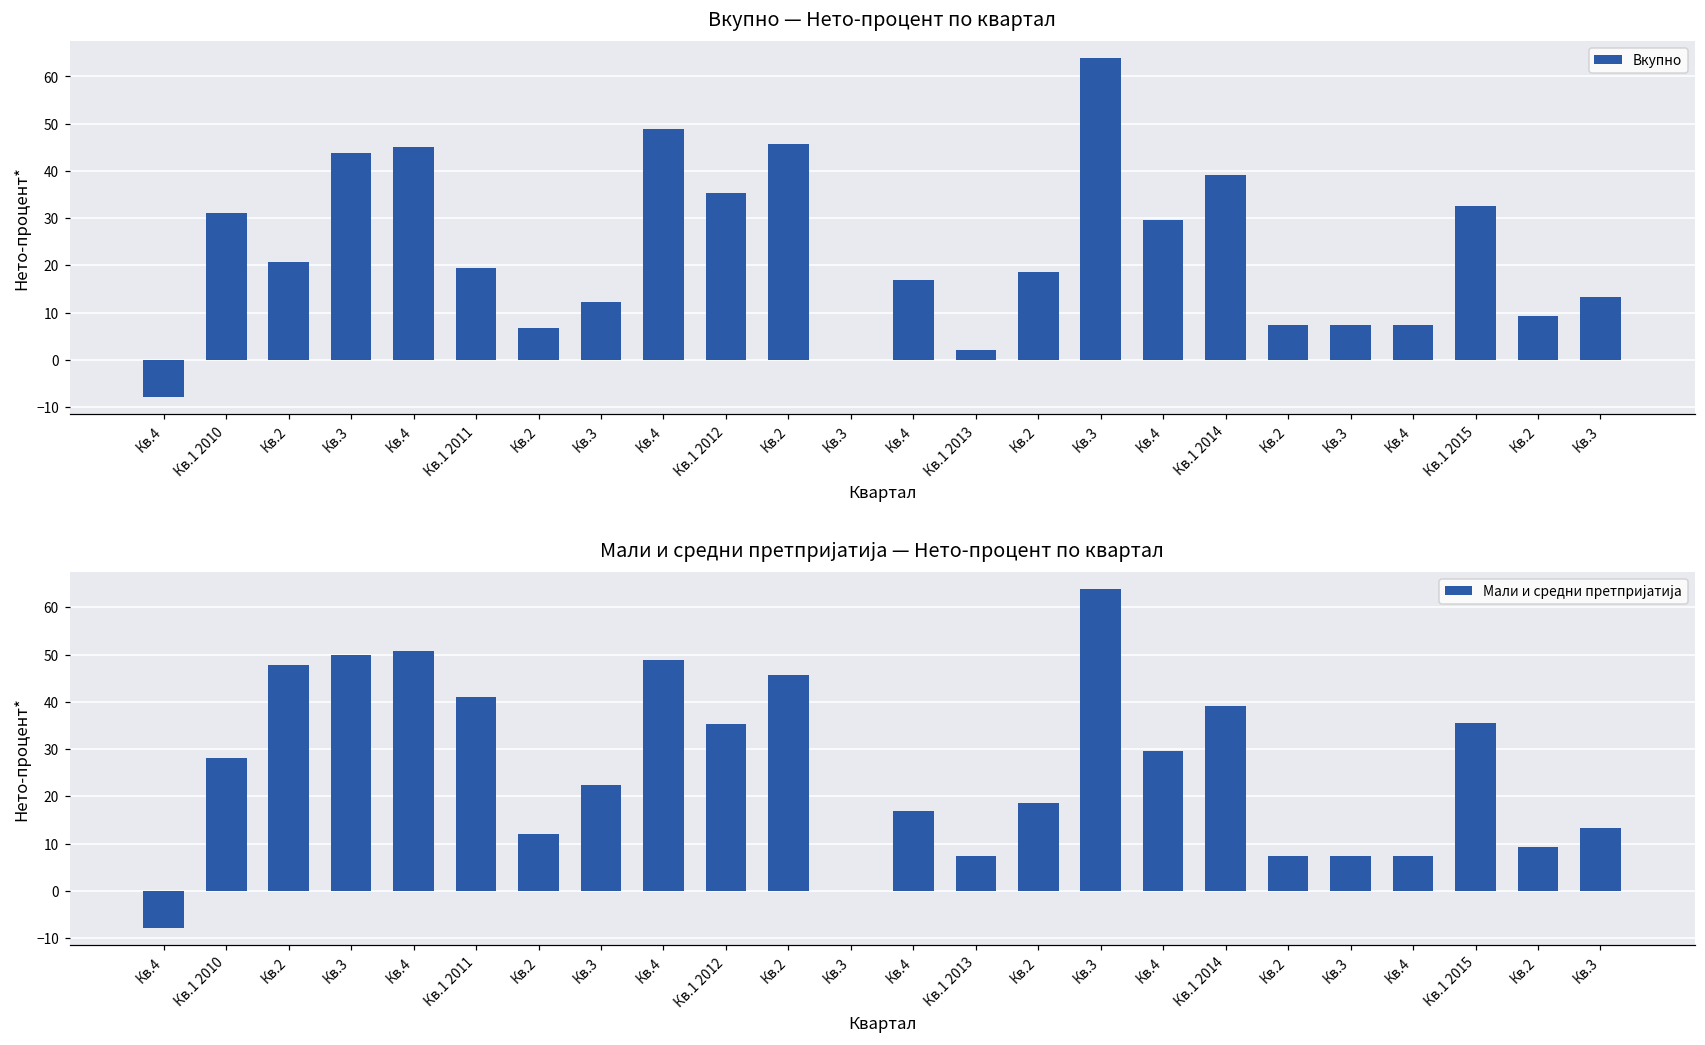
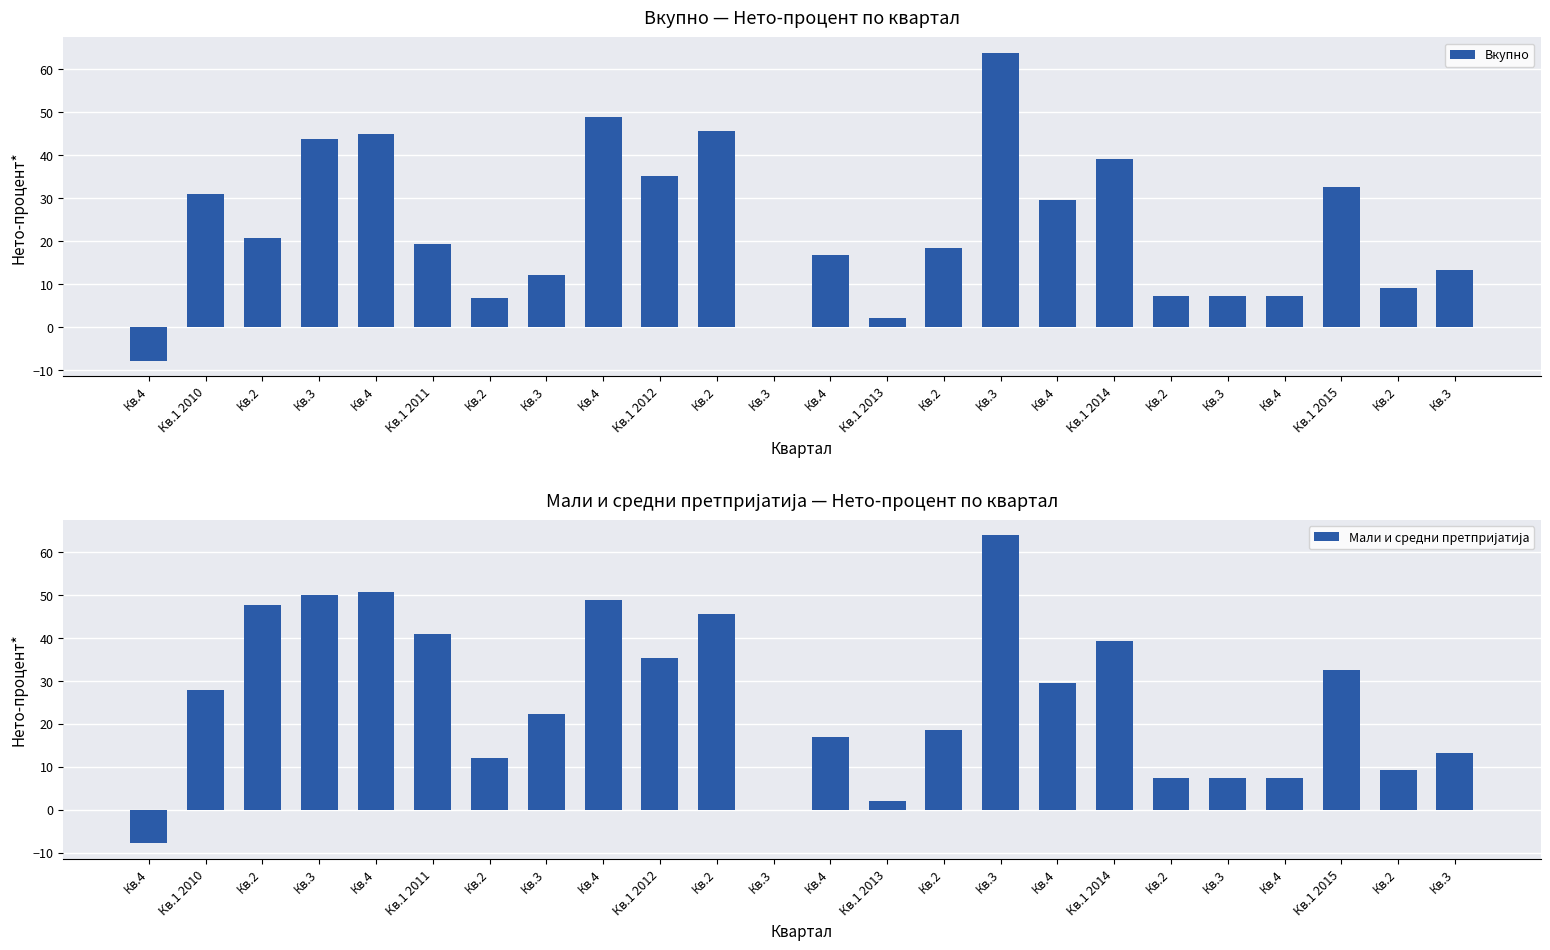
Мали и средни претпријатија — Нето-процент по квартал, Кв.1 2013: 7 -> 2
Мали и средни претпријатија — Нето-процент по квартал, Кв.1 2015: 36 -> 33
